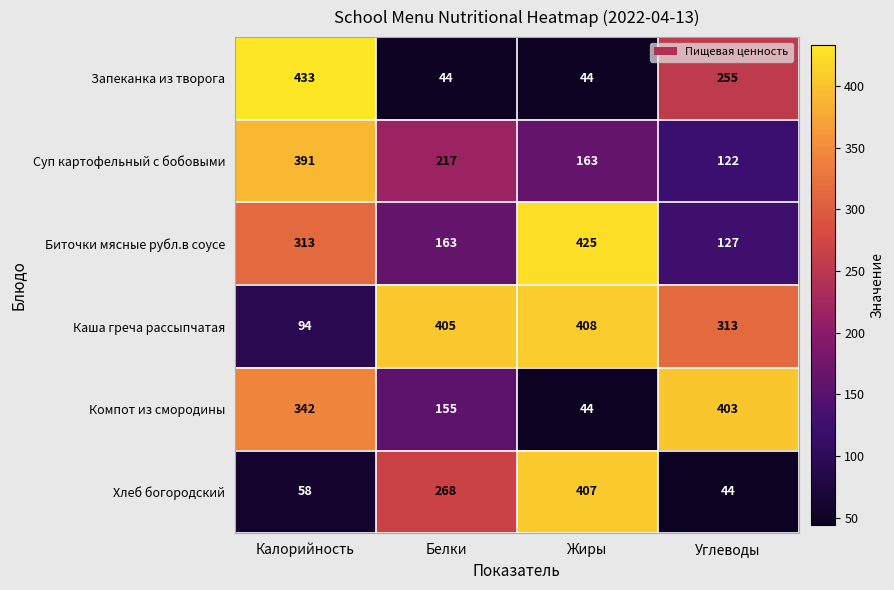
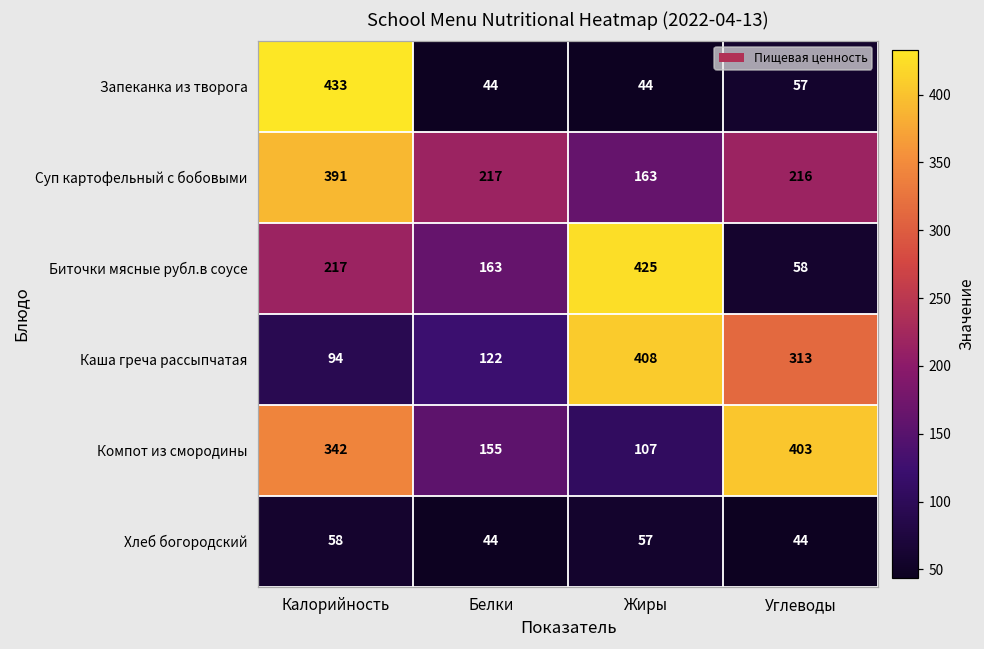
Запеканка из творога, Углеводы: 255 -> 57
Суп картофельный с бобовыми, Углеводы: 122 -> 216
Биточки мясные рубл.в соусе, Калорийность: 313 -> 217
Биточки мясные рубл.в соусе, Углеводы: 127 -> 58
Каша греча рассыпчатая, Белки: 405 -> 122
Компот из смородины, Жиры: 44 -> 107
Хлеб богородский, Белки: 268 -> 44
Хлеб богородский, Жиры: 407 -> 57
